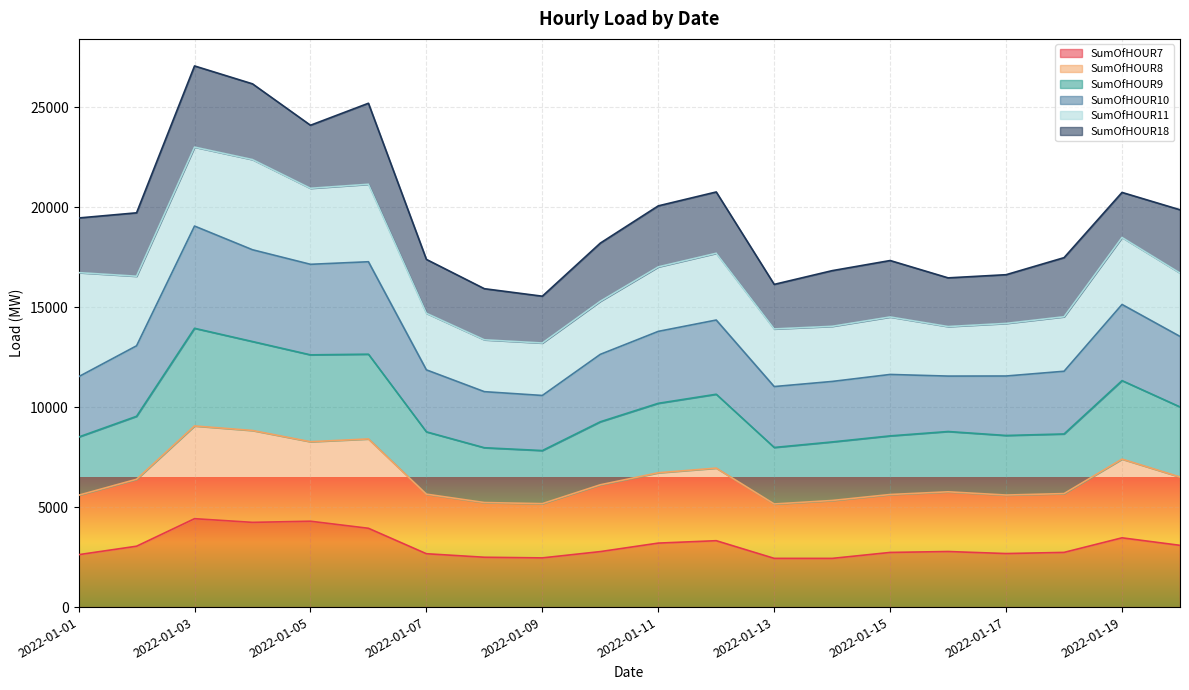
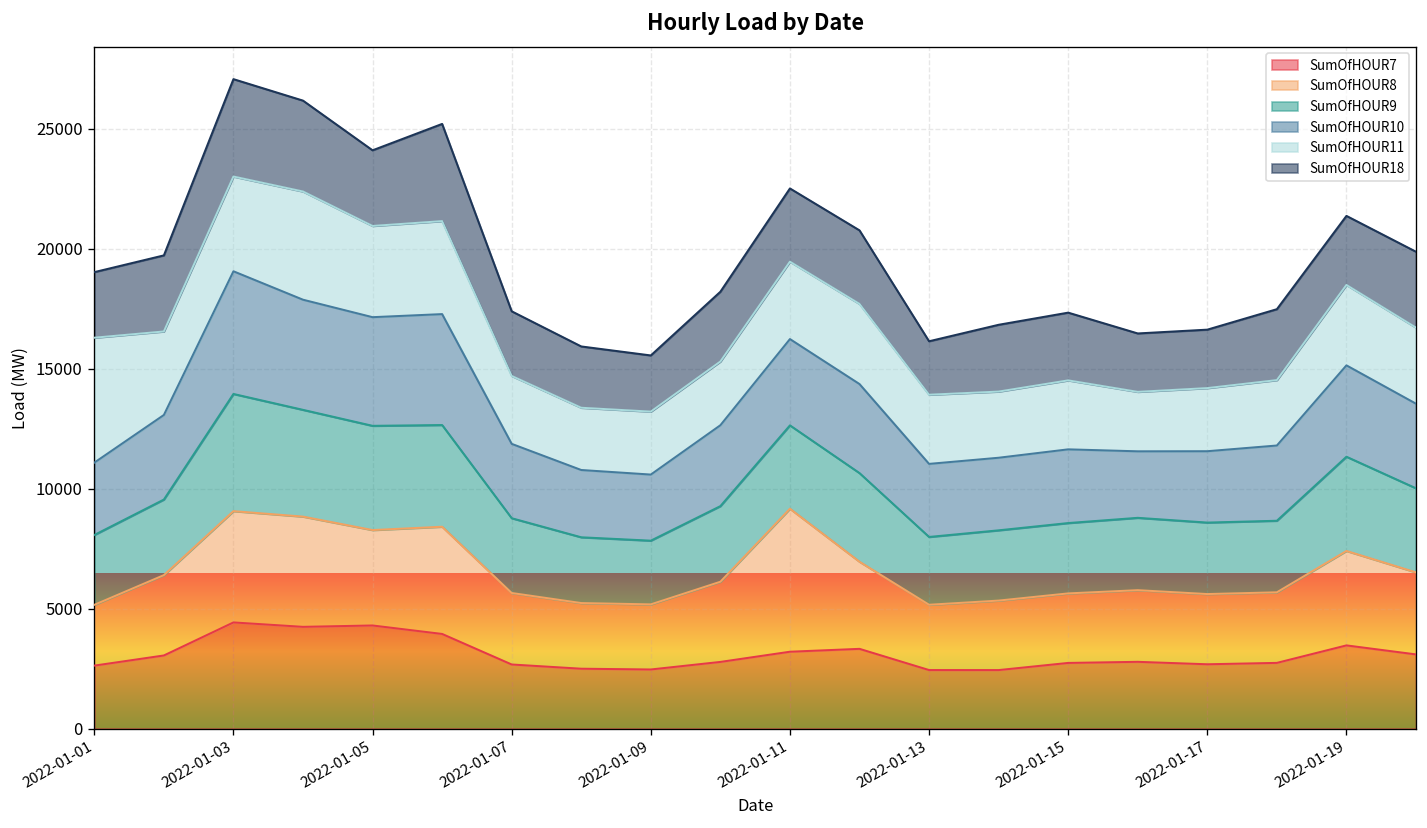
SumOfHOUR8, 2022-01-01: 3000 -> 2500
SumOfHOUR8, 2022-01-11: 3500 -> 6000
SumOfHOUR18, 2022-01-19: 2300 -> 2900
